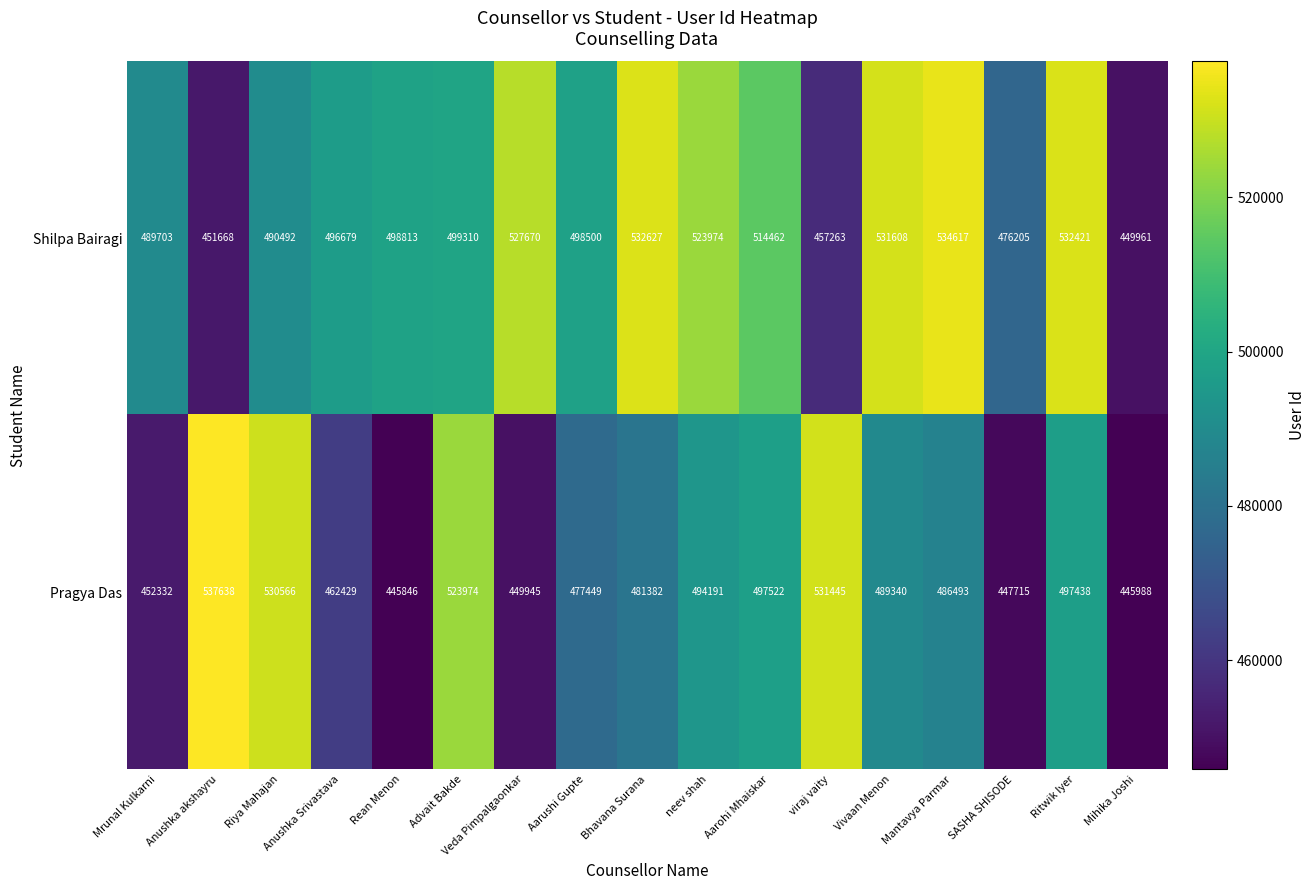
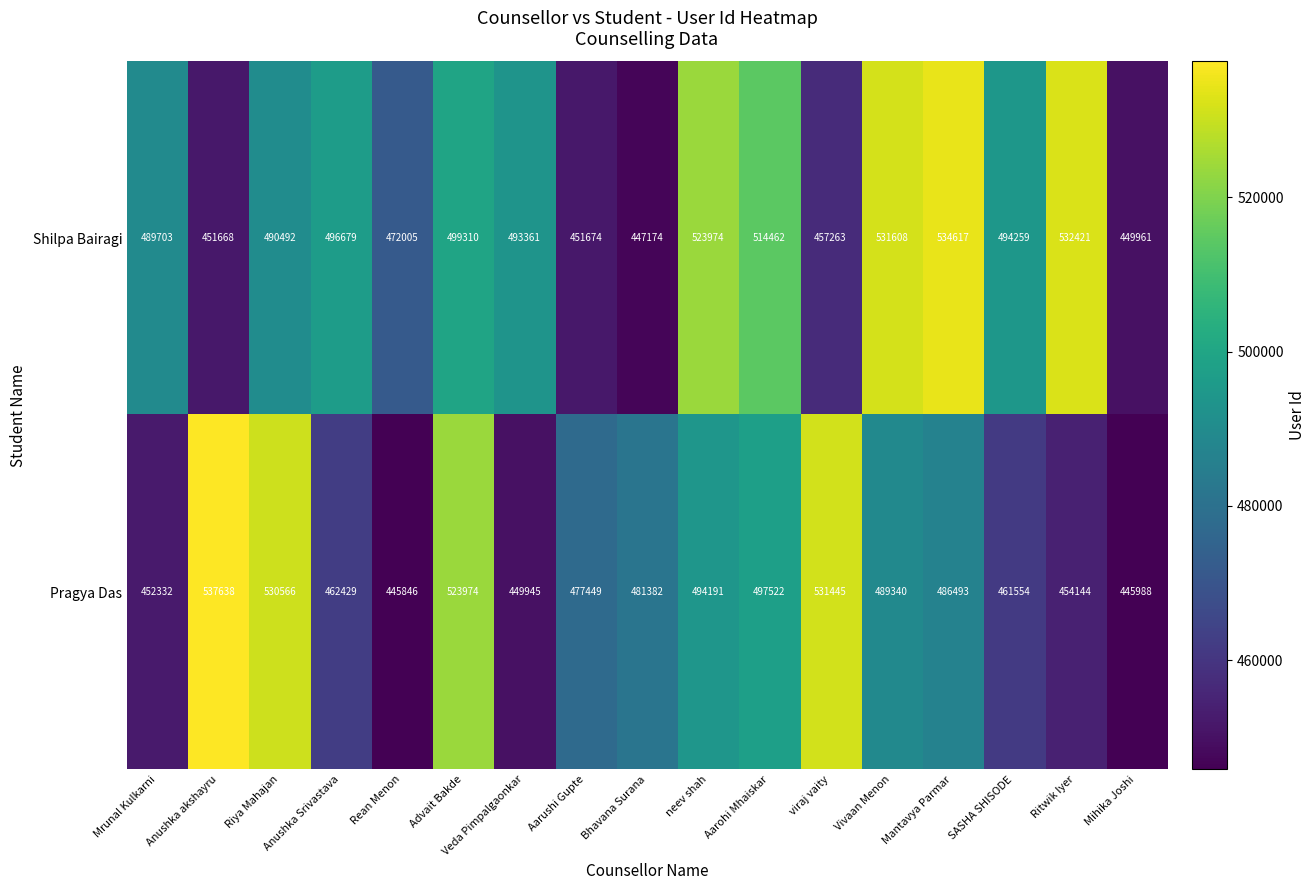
Shilpa Bairagi, Rean Menon: 498813 -> 472005
Shilpa Bairagi, Veda Pimpalgaonkar: 527670 -> 493361
Shilpa Bairagi, Aarushi Gupte: 498500 -> 451674
Shilpa Bairagi, Bhavana Surana: 532627 -> 447174
Shilpa Bairagi, SASHA SHISODE: 476205 -> 494259
Pragya Das, SASHA SHISODE: 447715 -> 461554
Pragya Das, Ritwik Iyer: 497438 -> 454144
